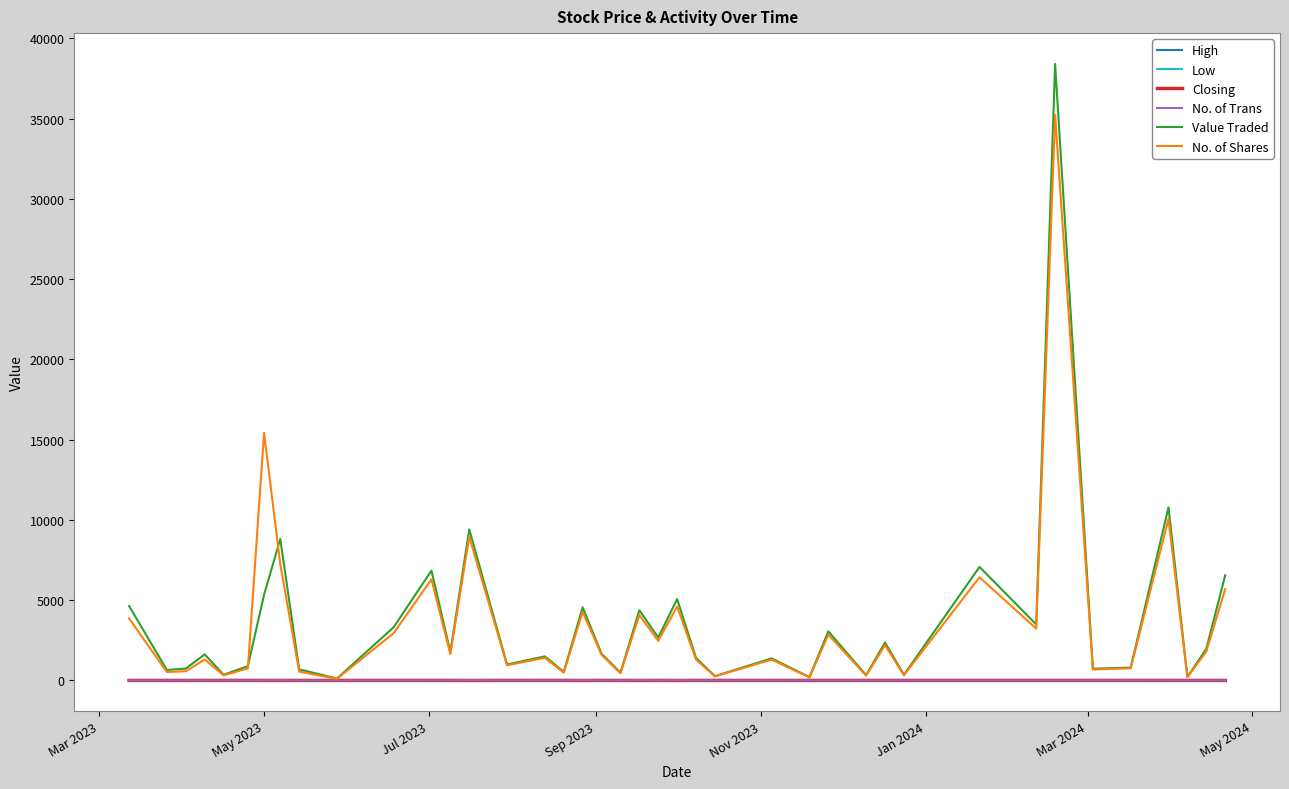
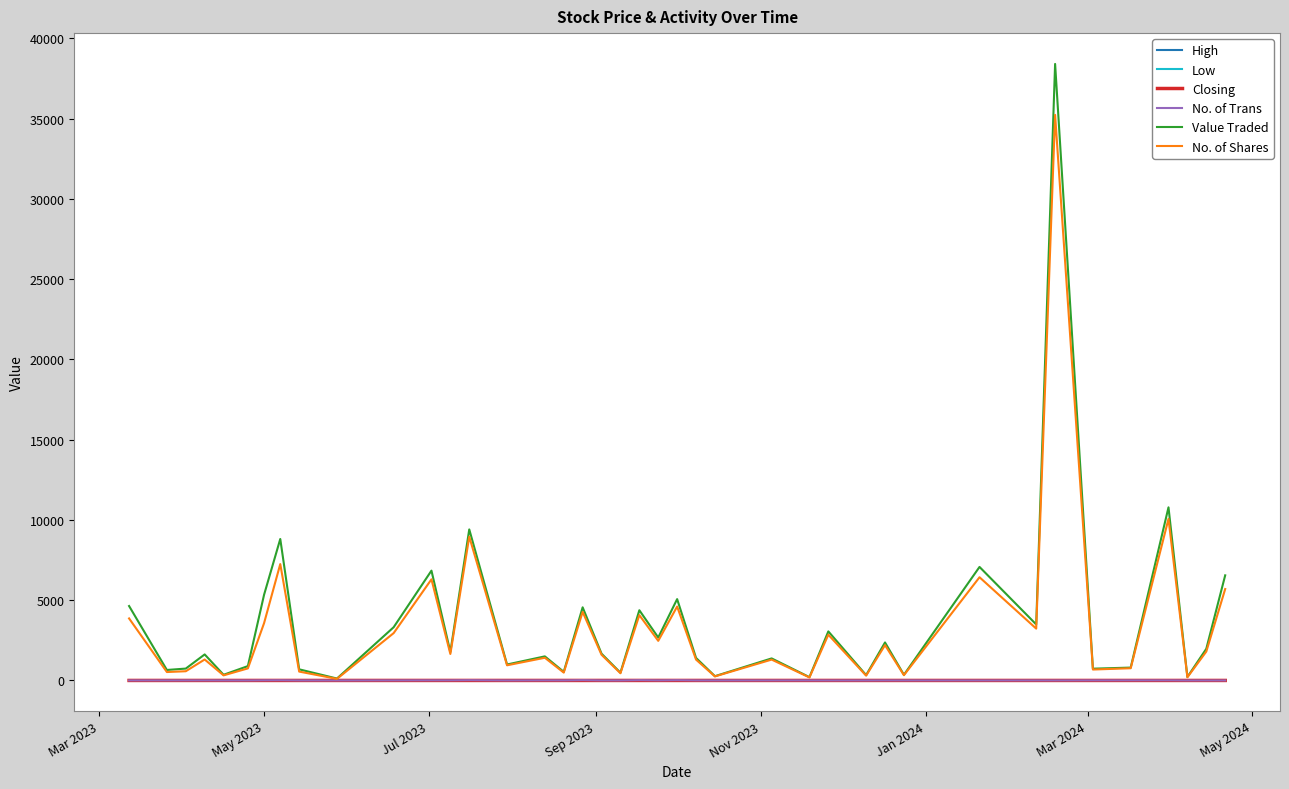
No. of Shares, May 2023: 15400 -> 3600
